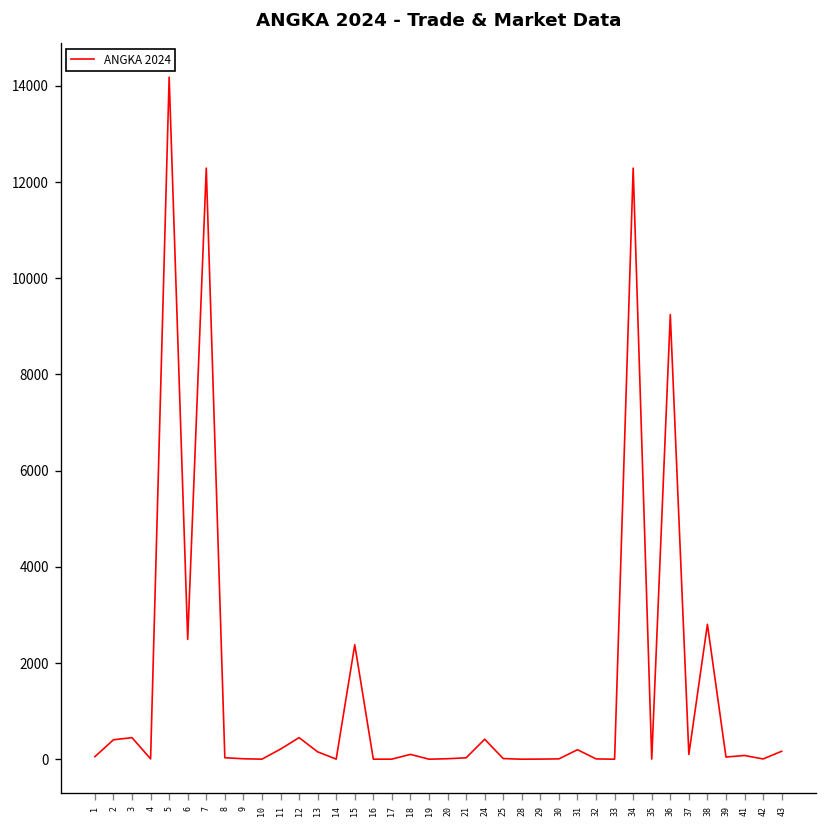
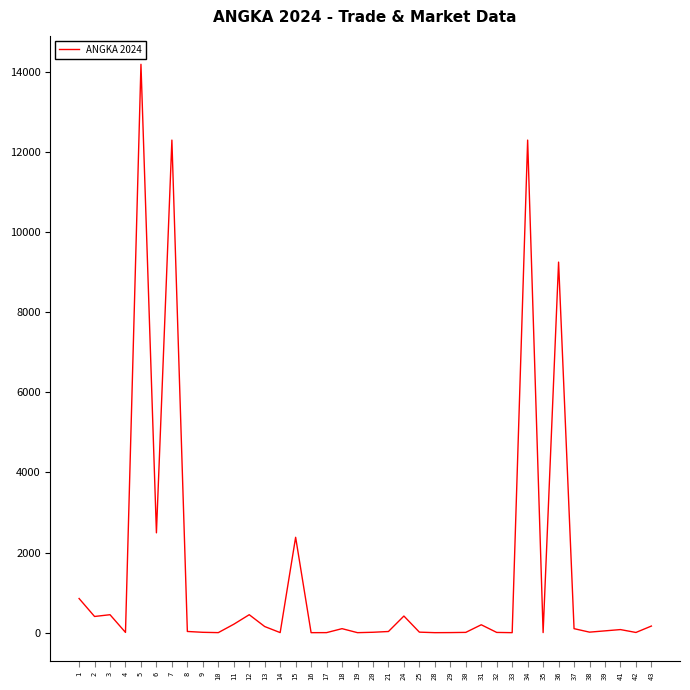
1: 100 -> 900
38: 2800 -> 0
